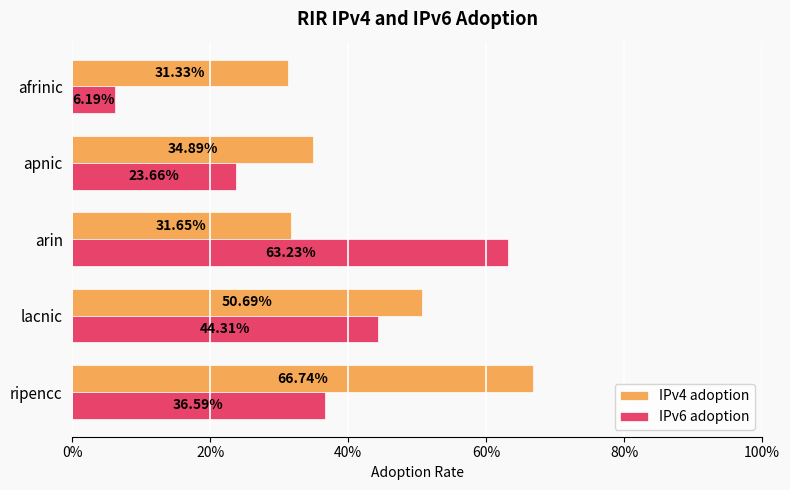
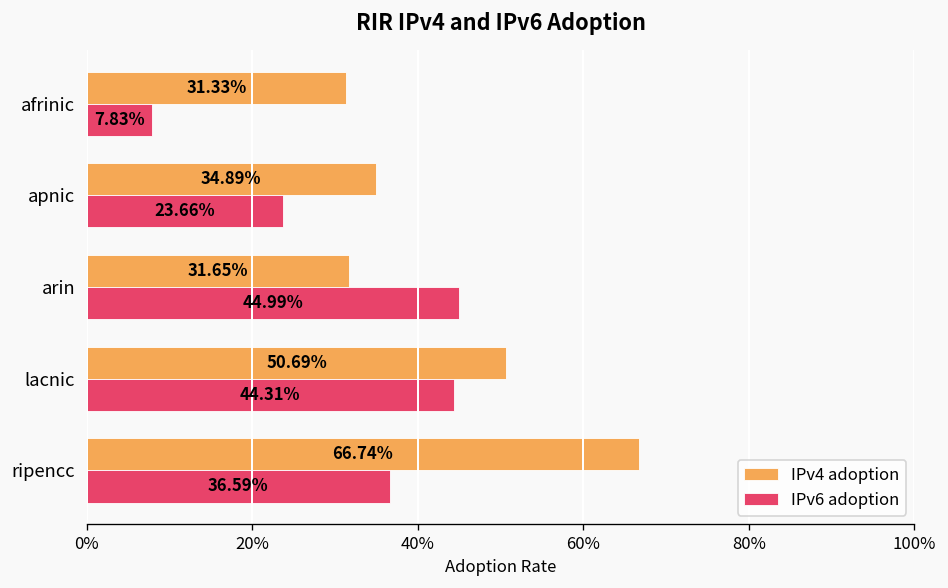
IPv6 adoption, afrinic: 6.19% -> 7.83%
IPv6 adoption, arin: 63.23% -> 44.99%
